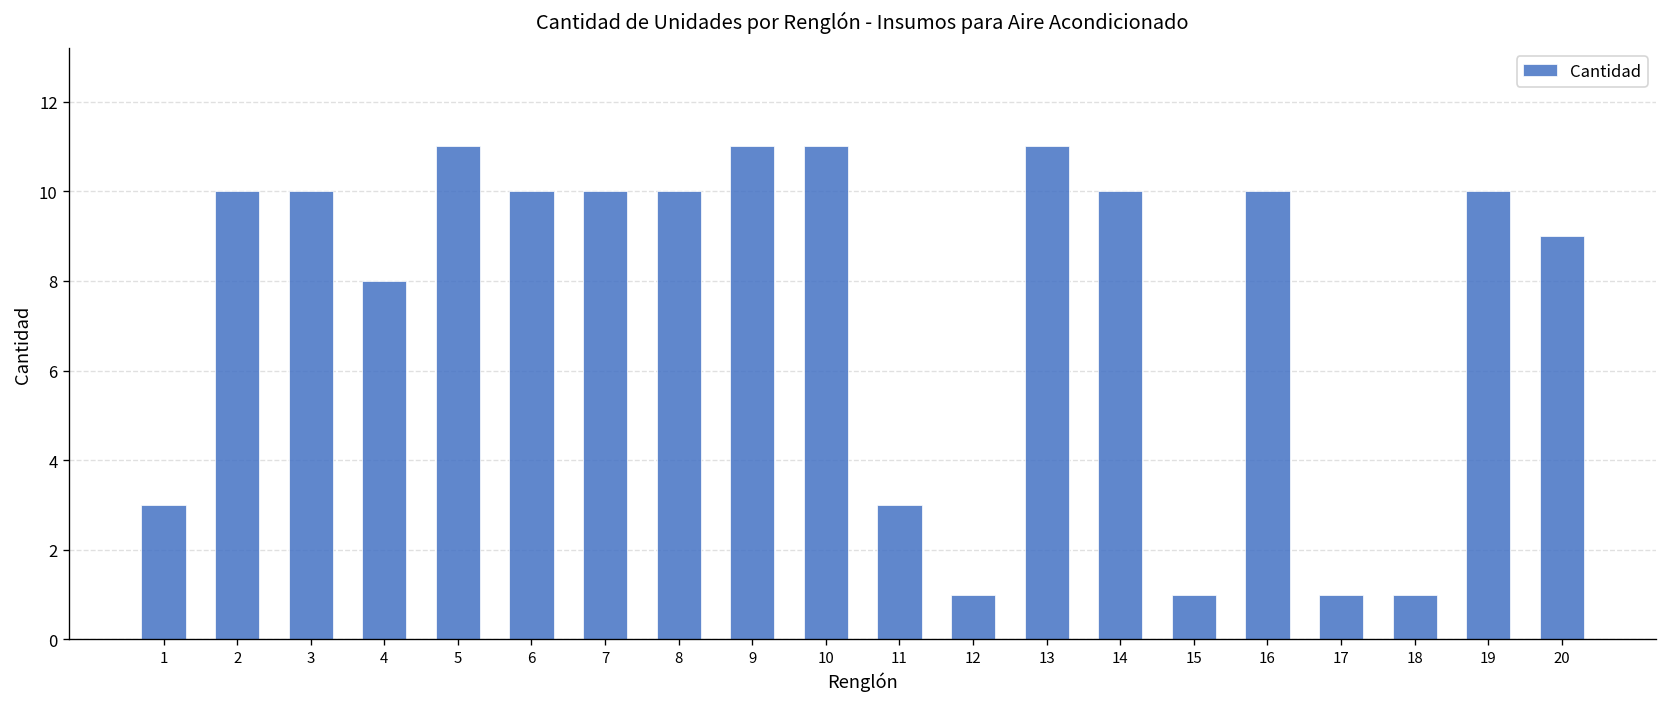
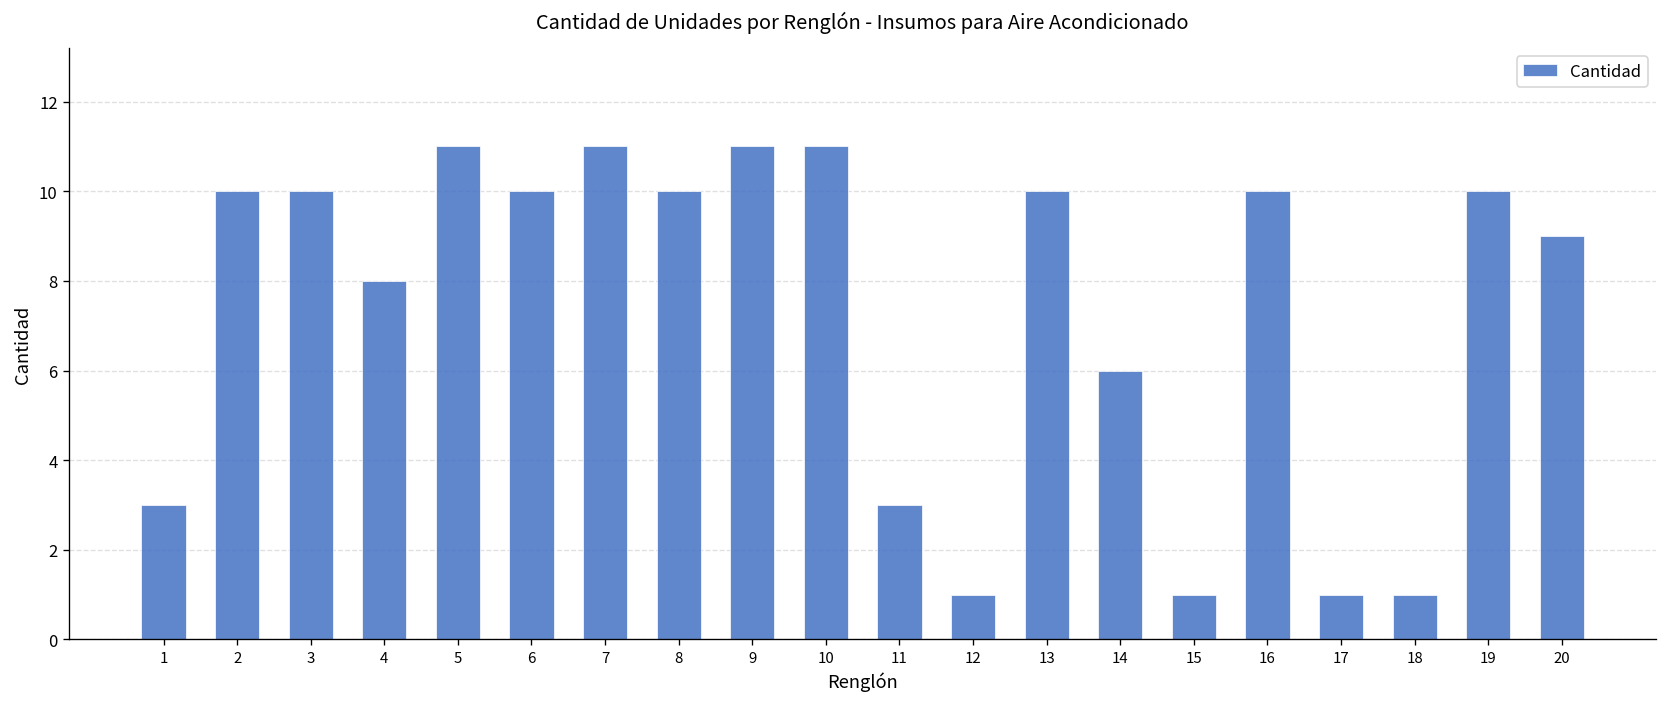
7: 10 -> 11
13: 11 -> 10
14: 10 -> 6
